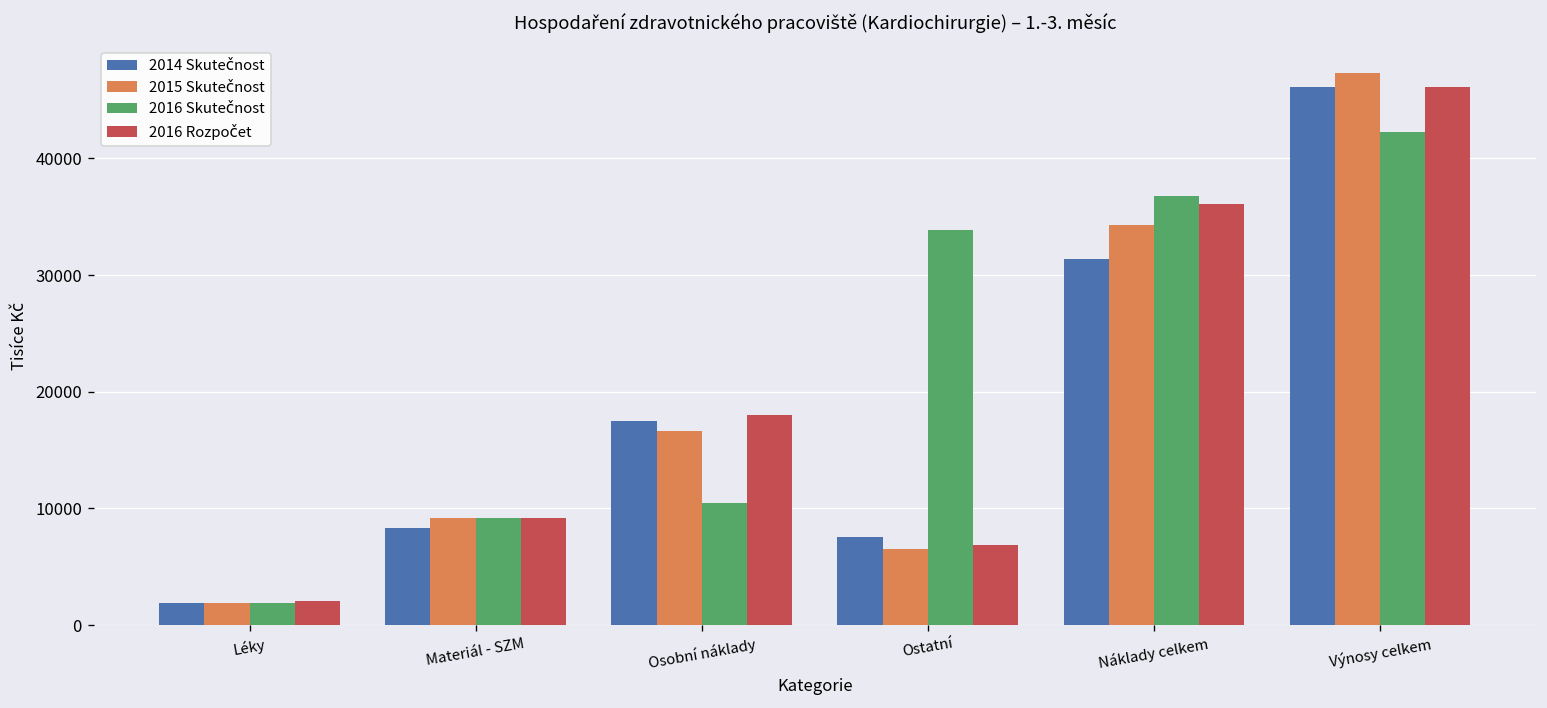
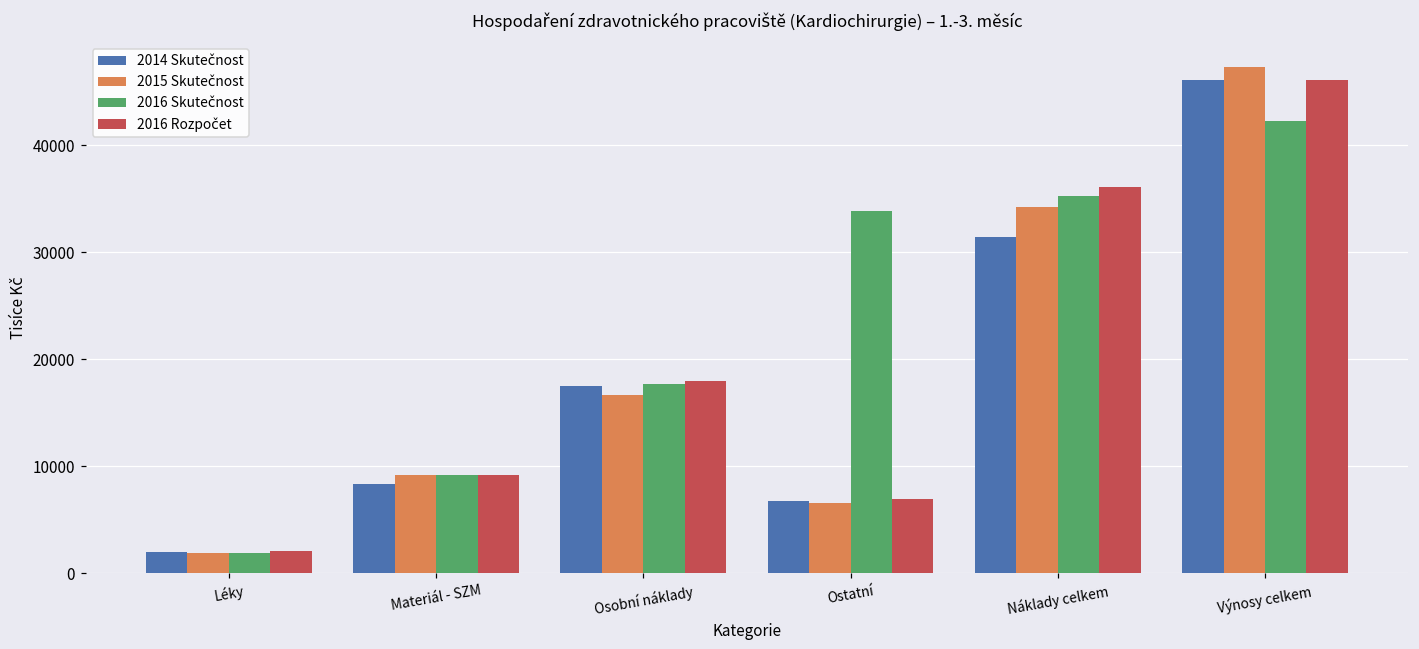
2016 Skutečnost, Osobní náklady: 10000 -> 18000
2014 Skutečnost, Ostatní: 8000 -> 7000
2016 Skutečnost, Náklady celkem: 37000 -> 35000
